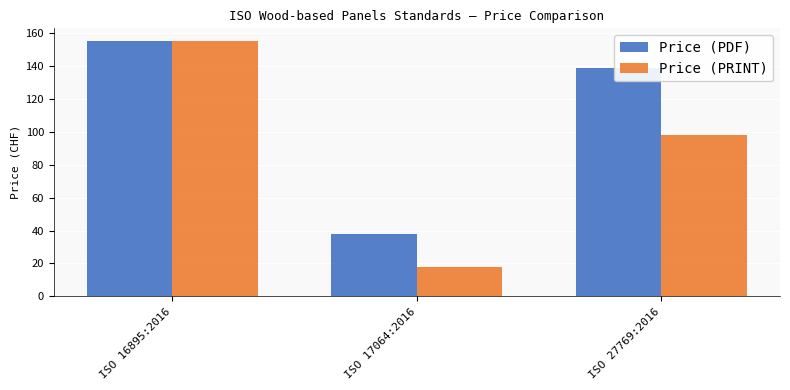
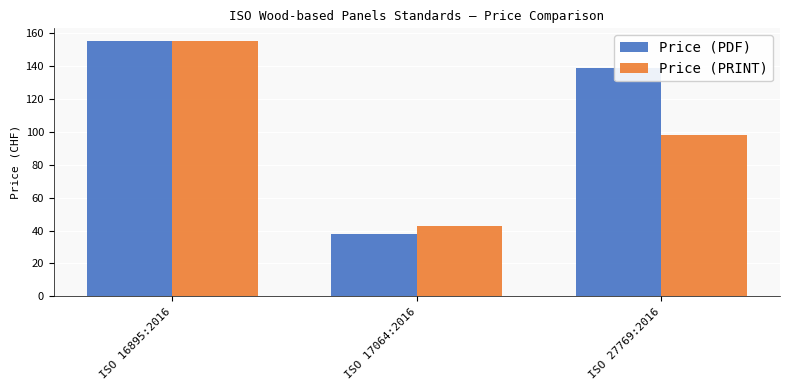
Price (PRINT), ISO 17064:2016: 18 -> 43
